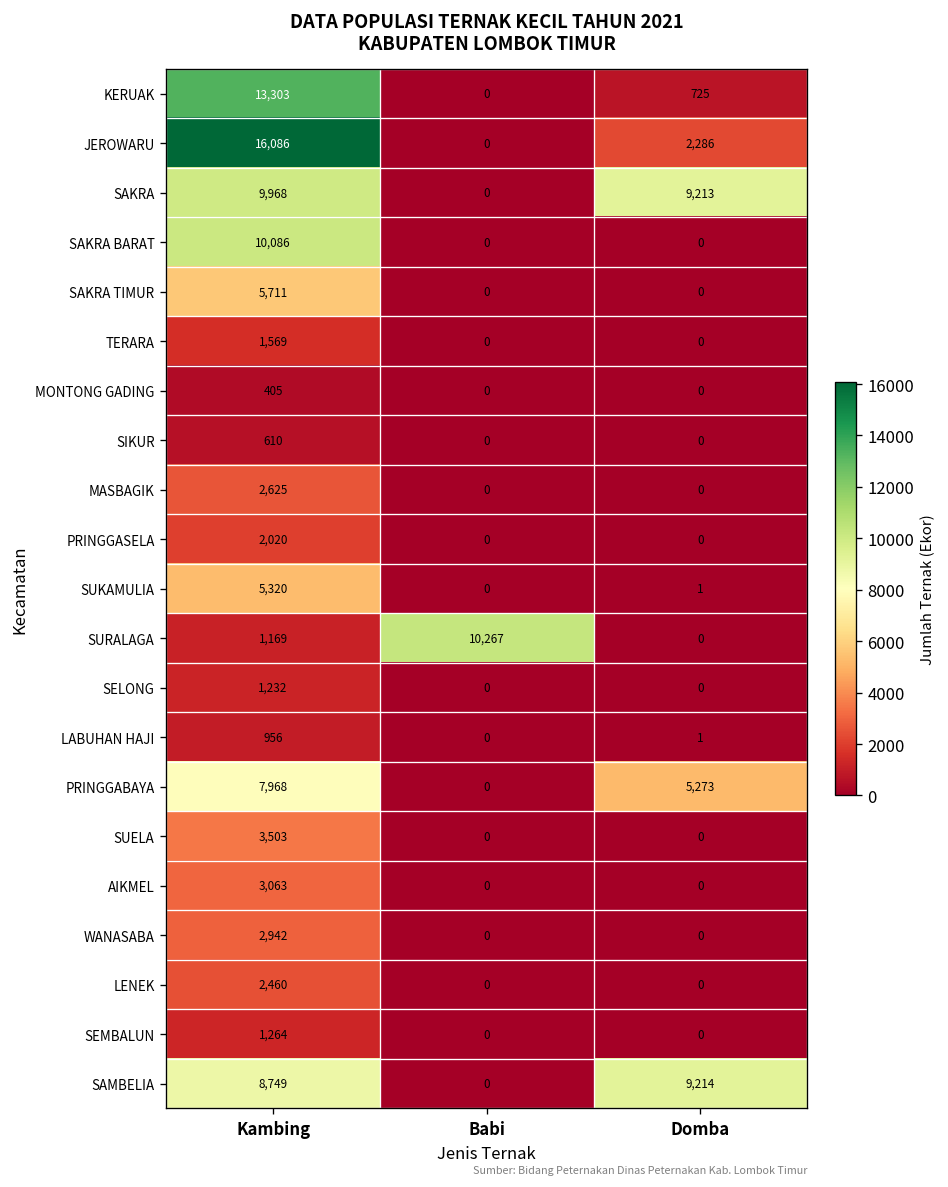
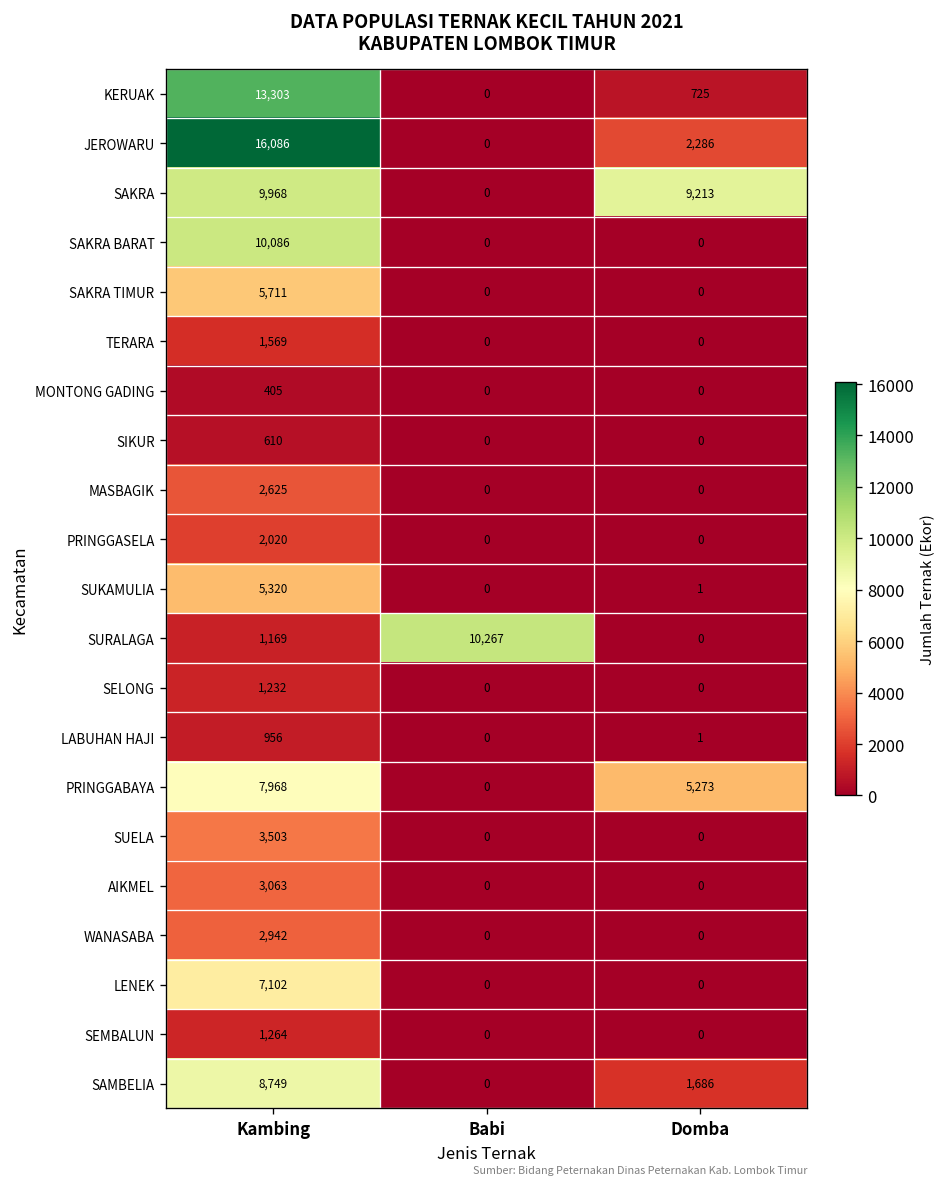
LENEK, Kambing: 2,460 -> 7,102
SAMBELIA, Domba: 9,214 -> 1,686
